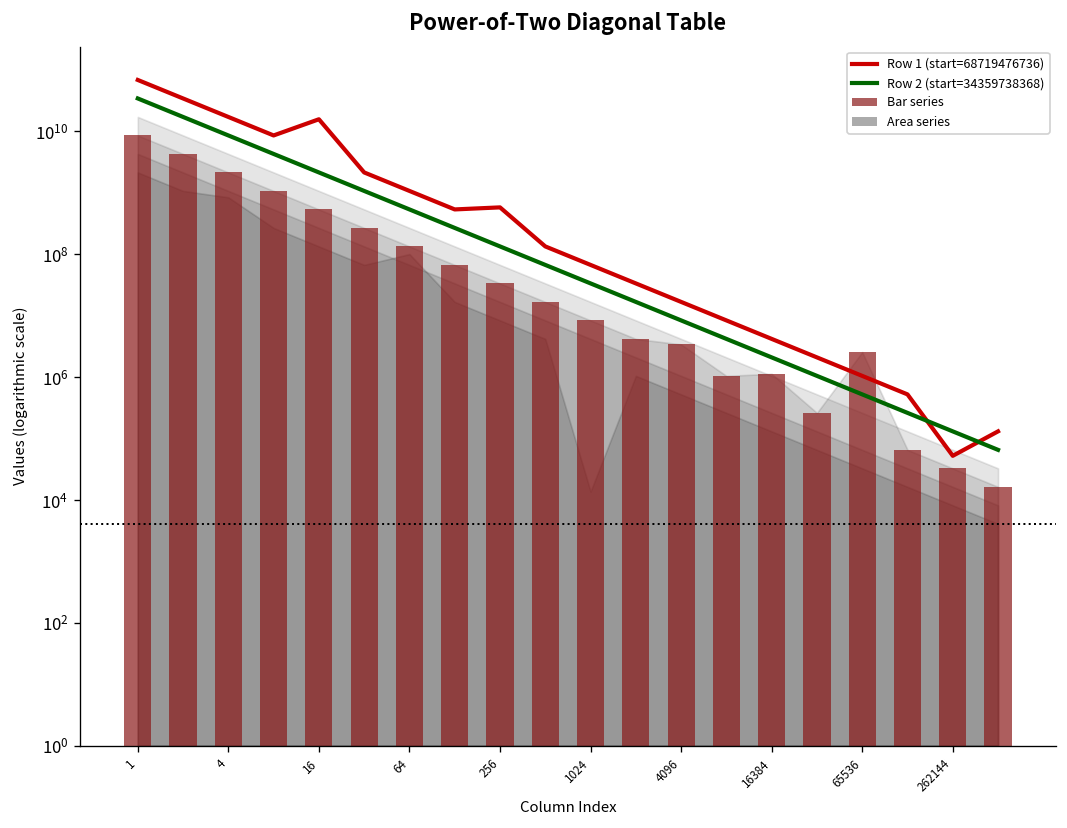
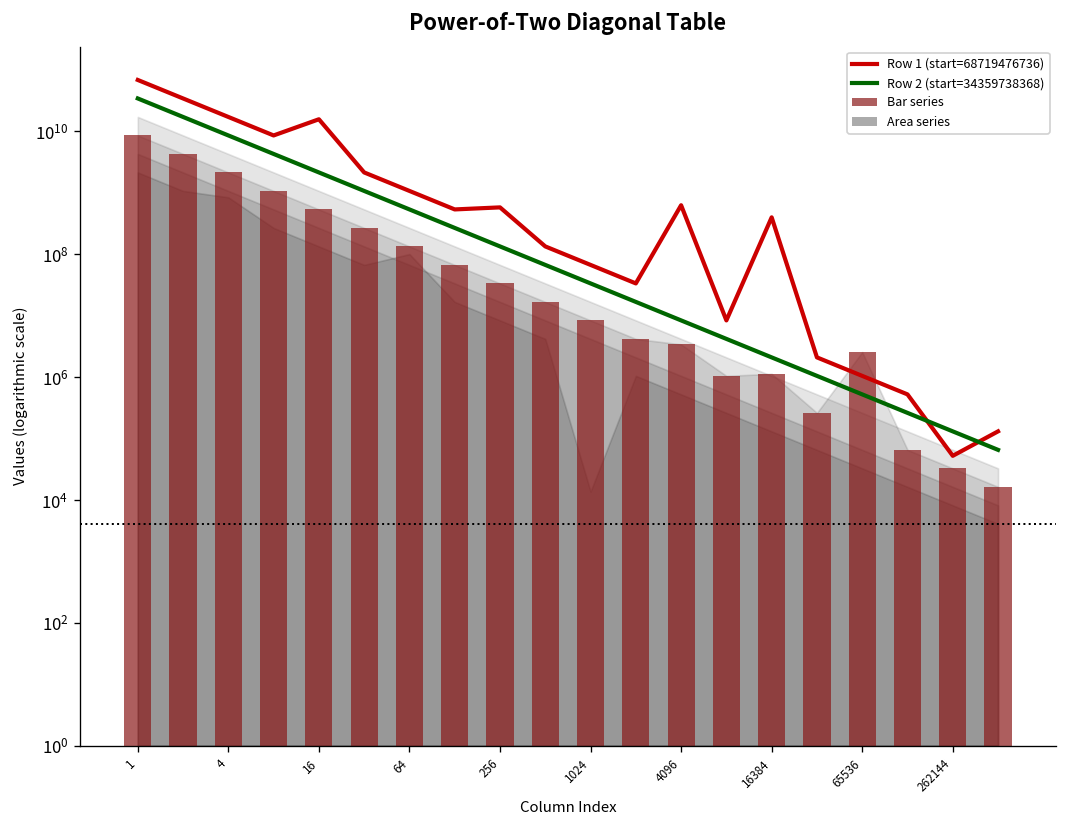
Row 1 (start=68719476736), 4096: 17000000 -> 600000000
Row 1 (start=68719476736), 16384: 4000000 -> 400000000
